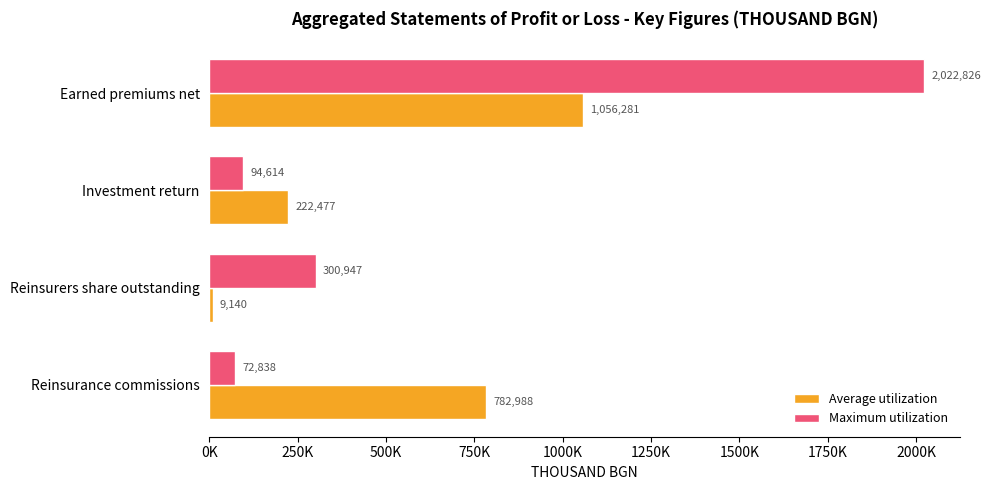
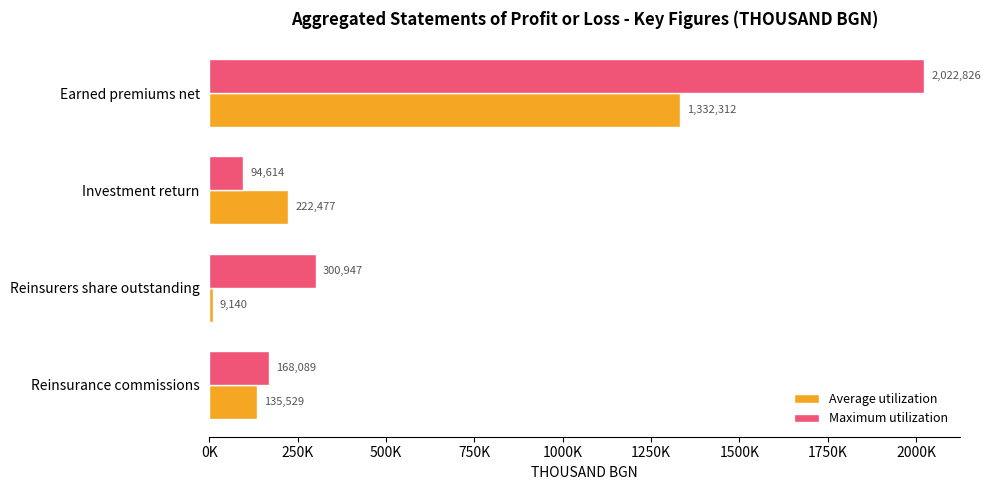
Average utilization, Earned premiums net: 1,056,281 -> 1,332,312
Maximum utilization, Reinsurance commissions: 72,838 -> 168,089
Average utilization, Reinsurance commissions: 782,988 -> 135,529
